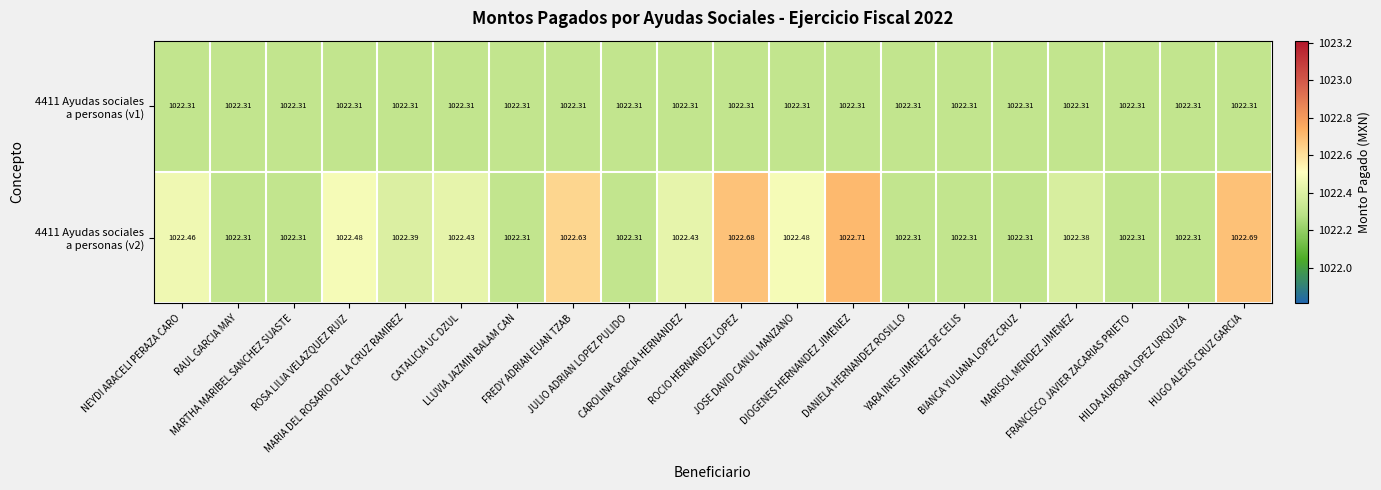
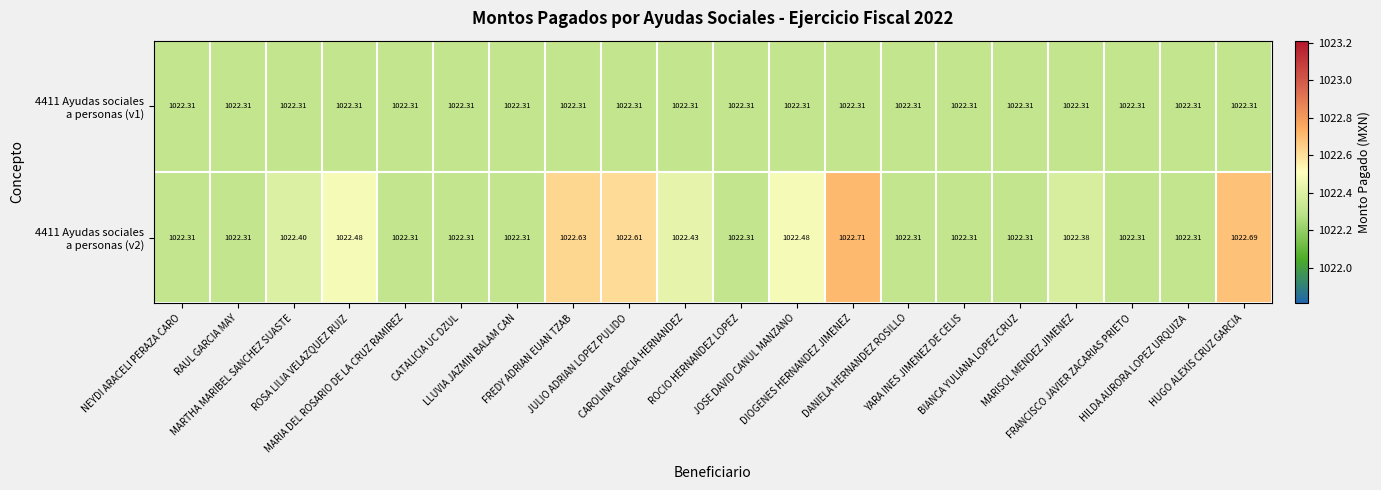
4411 Ayudas sociales a personas (v2), NEYDI ARACELI PERAZA CARO: 1022.46 -> 1022.31
4411 Ayudas sociales a personas (v2), MARTHA MARIBEL SANCHEZ SUASTE: 1022.31 -> 1022.40
4411 Ayudas sociales a personas (v2), MARIA DEL ROSARIO DE LA CRUZ RAMIREZ: 1022.39 -> 1022.31
4411 Ayudas sociales a personas (v2), CATALICIA UC DZUL: 1022.43 -> 1022.31
4411 Ayudas sociales a personas (v2), JULIO ADRIAN LOPEZ PULIDO: 1022.31 -> 1022.61
4411 Ayudas sociales a personas (v2), ROCIO HERNANDEZ LOPEZ: 1022.68 -> 1022.31
